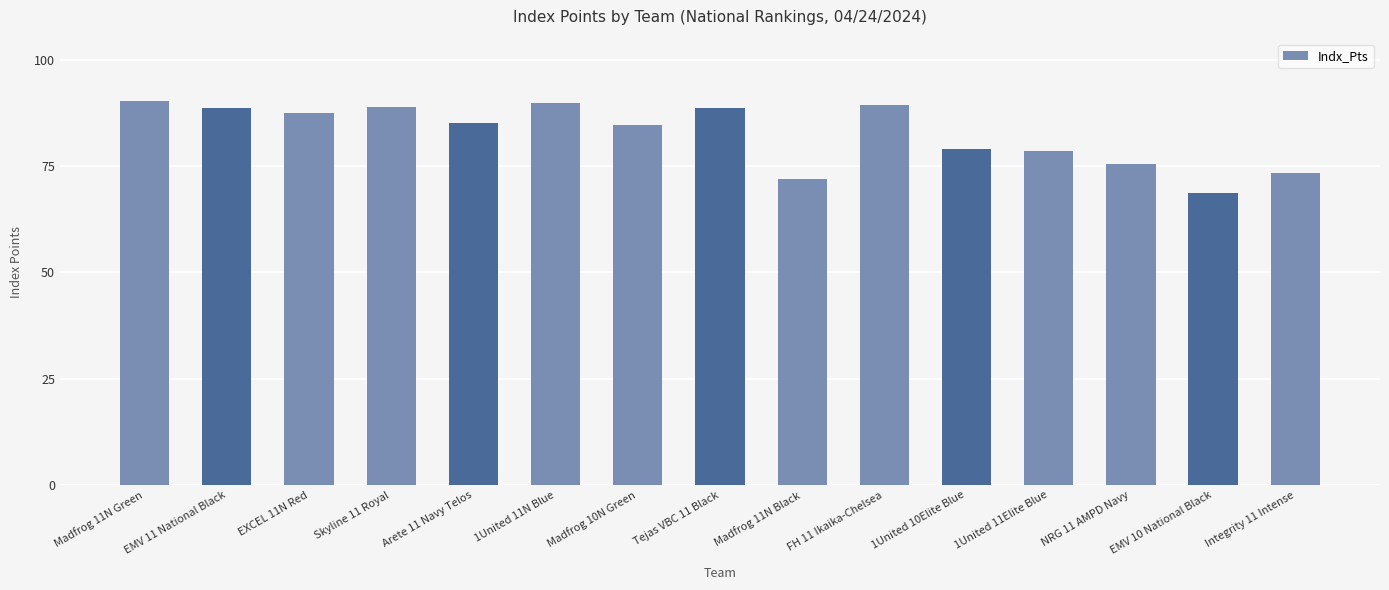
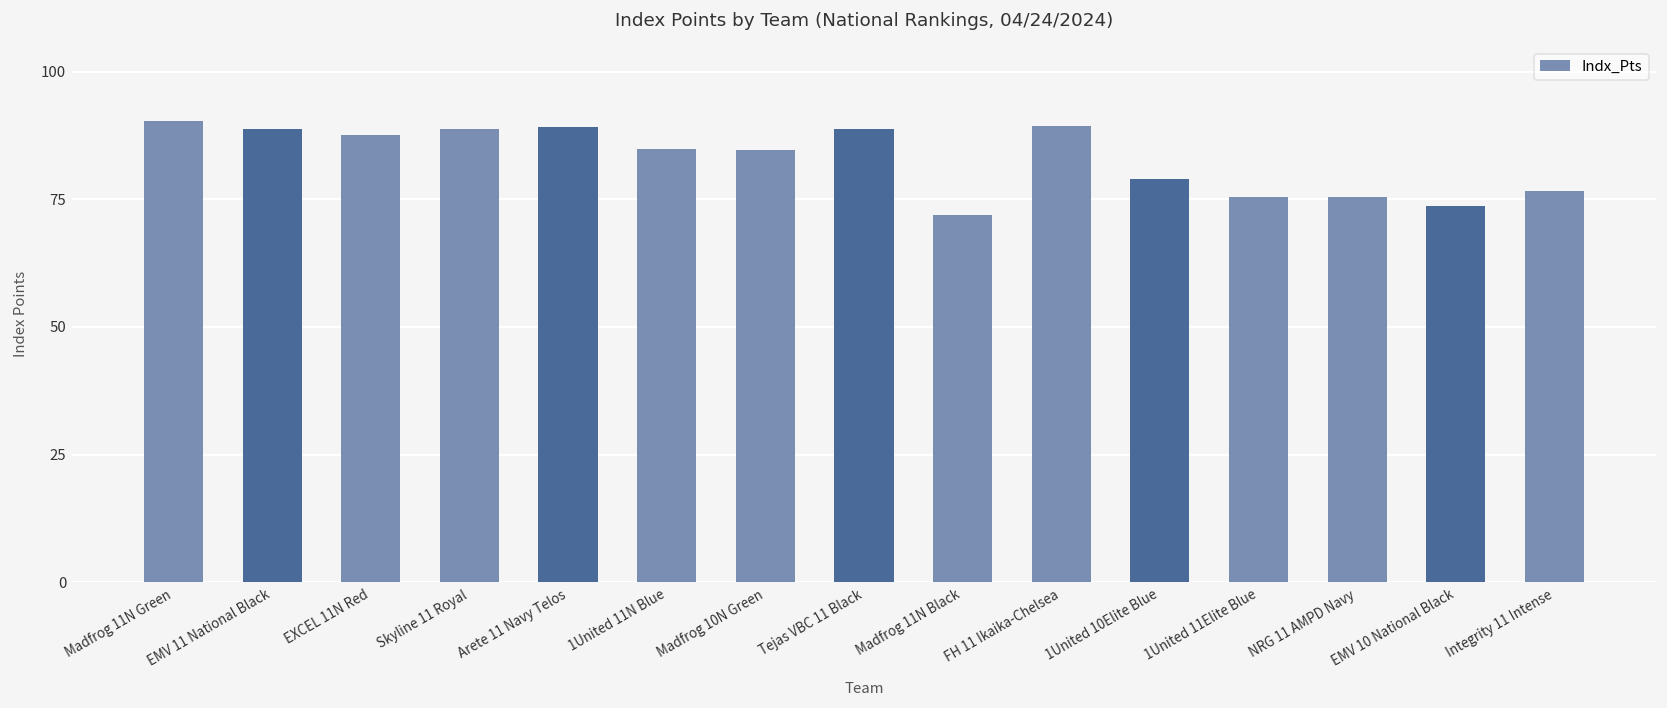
Arete 11 Navy Telos: 85 -> 89
1United 11N Blue: 90 -> 85
1United 11Elite Blue: 79 -> 75
EMV 10 National Black: 69 -> 74
Integrity 11 Intense: 73 -> 77
